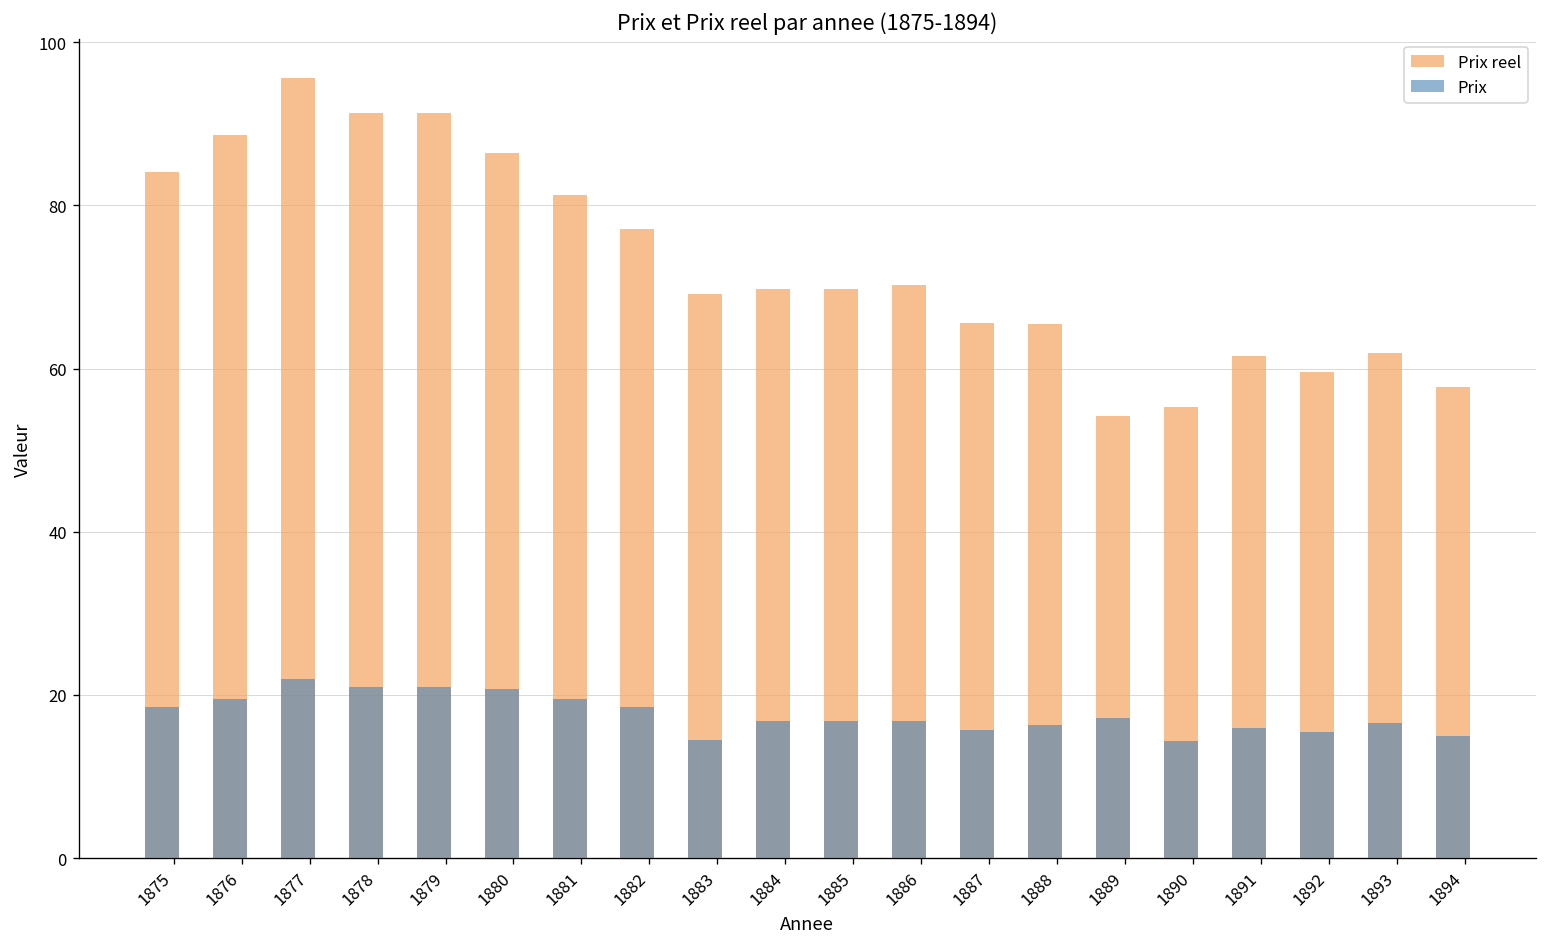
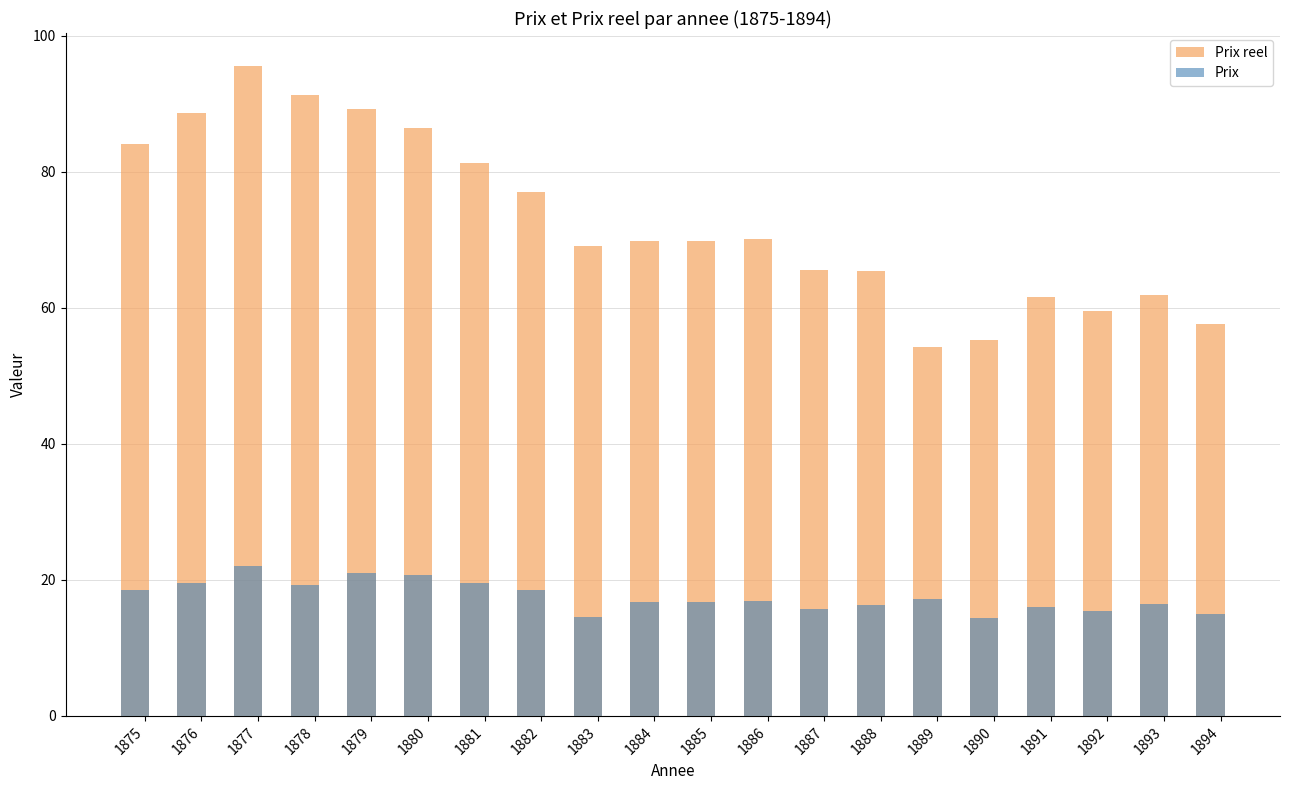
Prix, 1878: 21 -> 19
Prix reel, 1879: 91 -> 89
